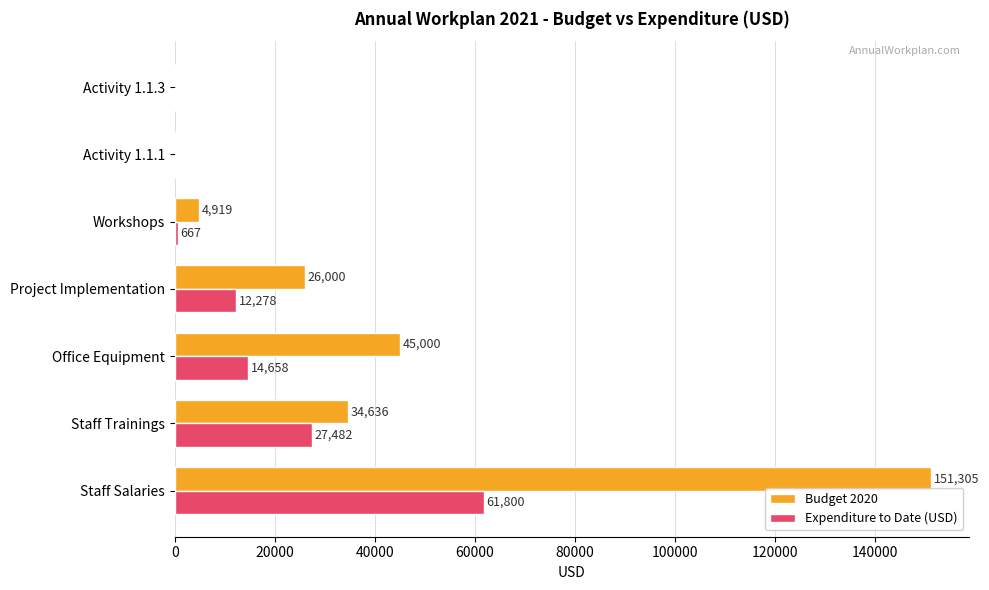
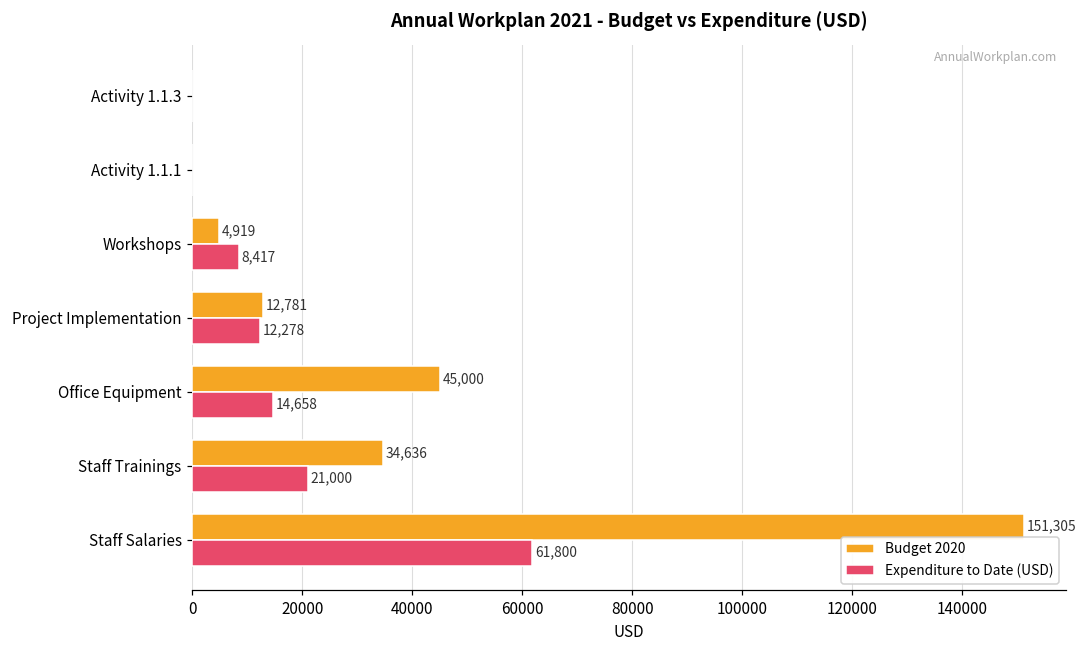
Expenditure to Date (USD), Workshops: 667 -> 8,417
Budget 2020, Project Implementation: 26,000 -> 12,781
Expenditure to Date (USD), Staff Trainings: 27,482 -> 21,000
